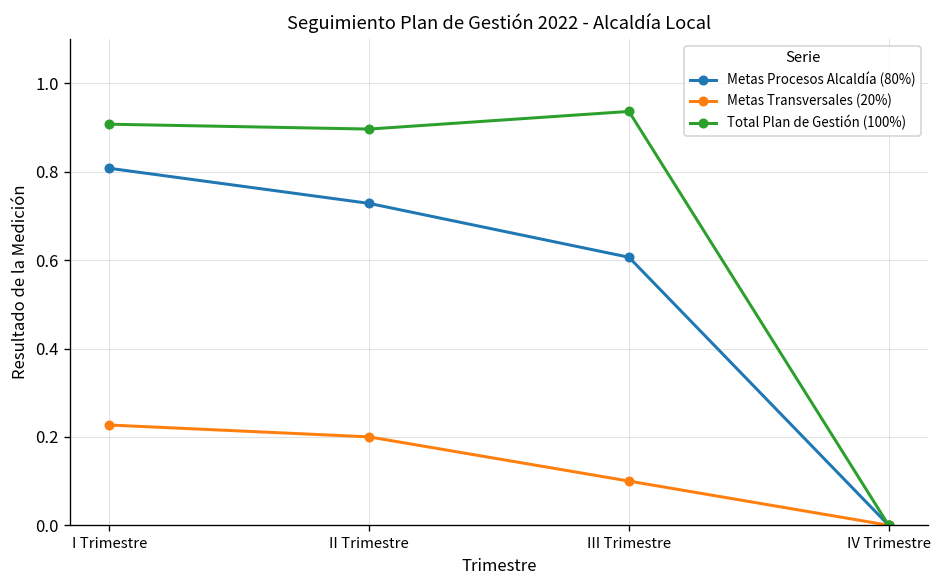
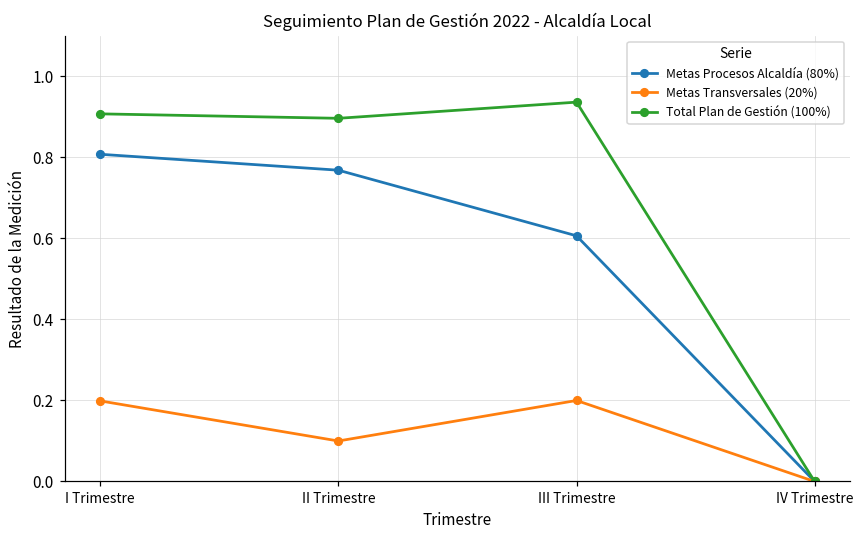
Metas Transversales (20%), I Trimestre: 0.23 -> 0.20
Metas Procesos Alcaldía (80%), II Trimestre: 0.73 -> 0.77
Metas Transversales (20%), II Trimestre: 0.2 -> 0.1
Metas Transversales (20%), III Trimestre: 0.1 -> 0.2
